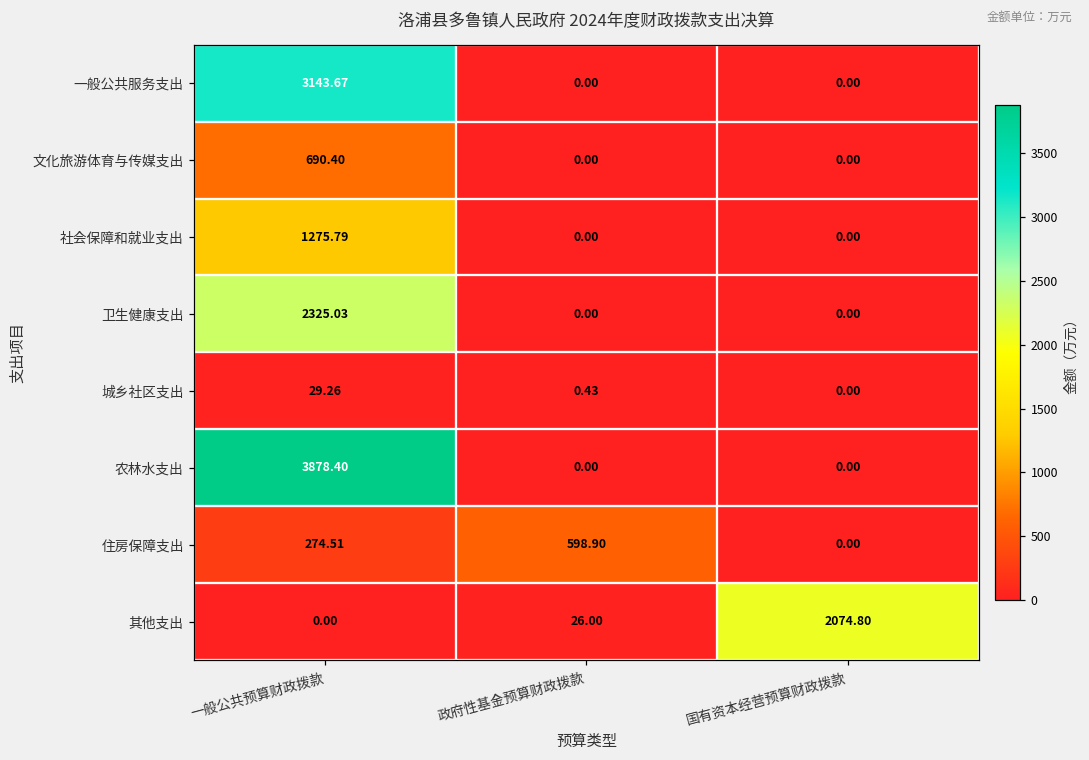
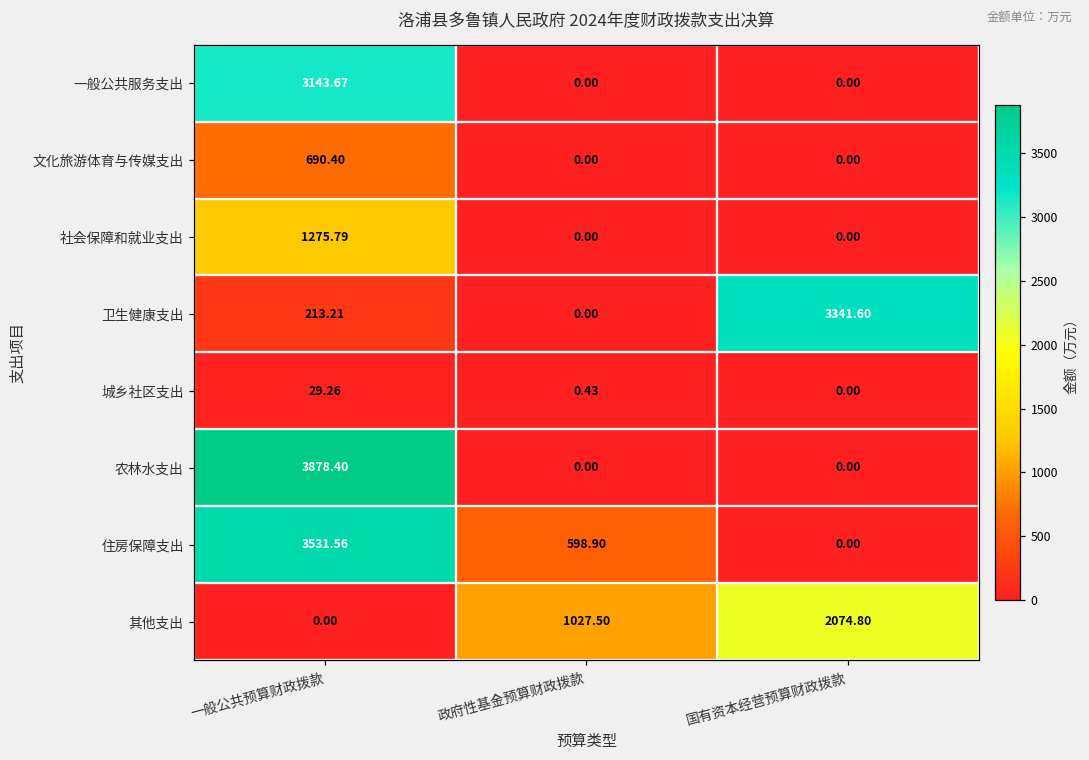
卫生健康支出, 一般公共预算财政拨款: 2325.03 -> 213.21
卫生健康支出, 国有资本经营预算财政拨款: 0.00 -> 3341.60
住房保障支出, 一般公共预算财政拨款: 274.51 -> 3531.56
其他支出, 政府性基金预算财政拨款: 26.00 -> 1027.50
